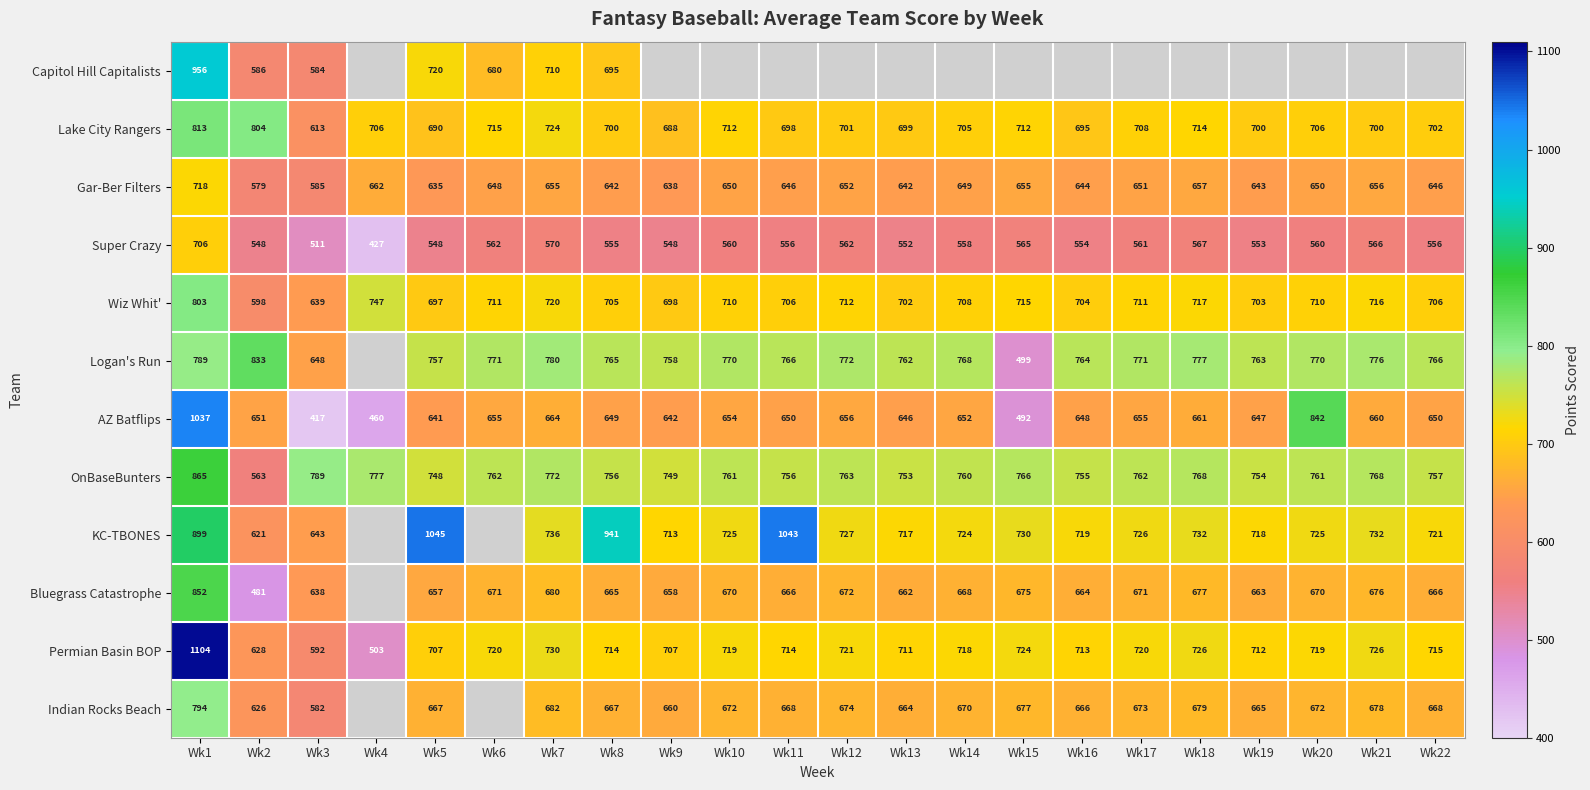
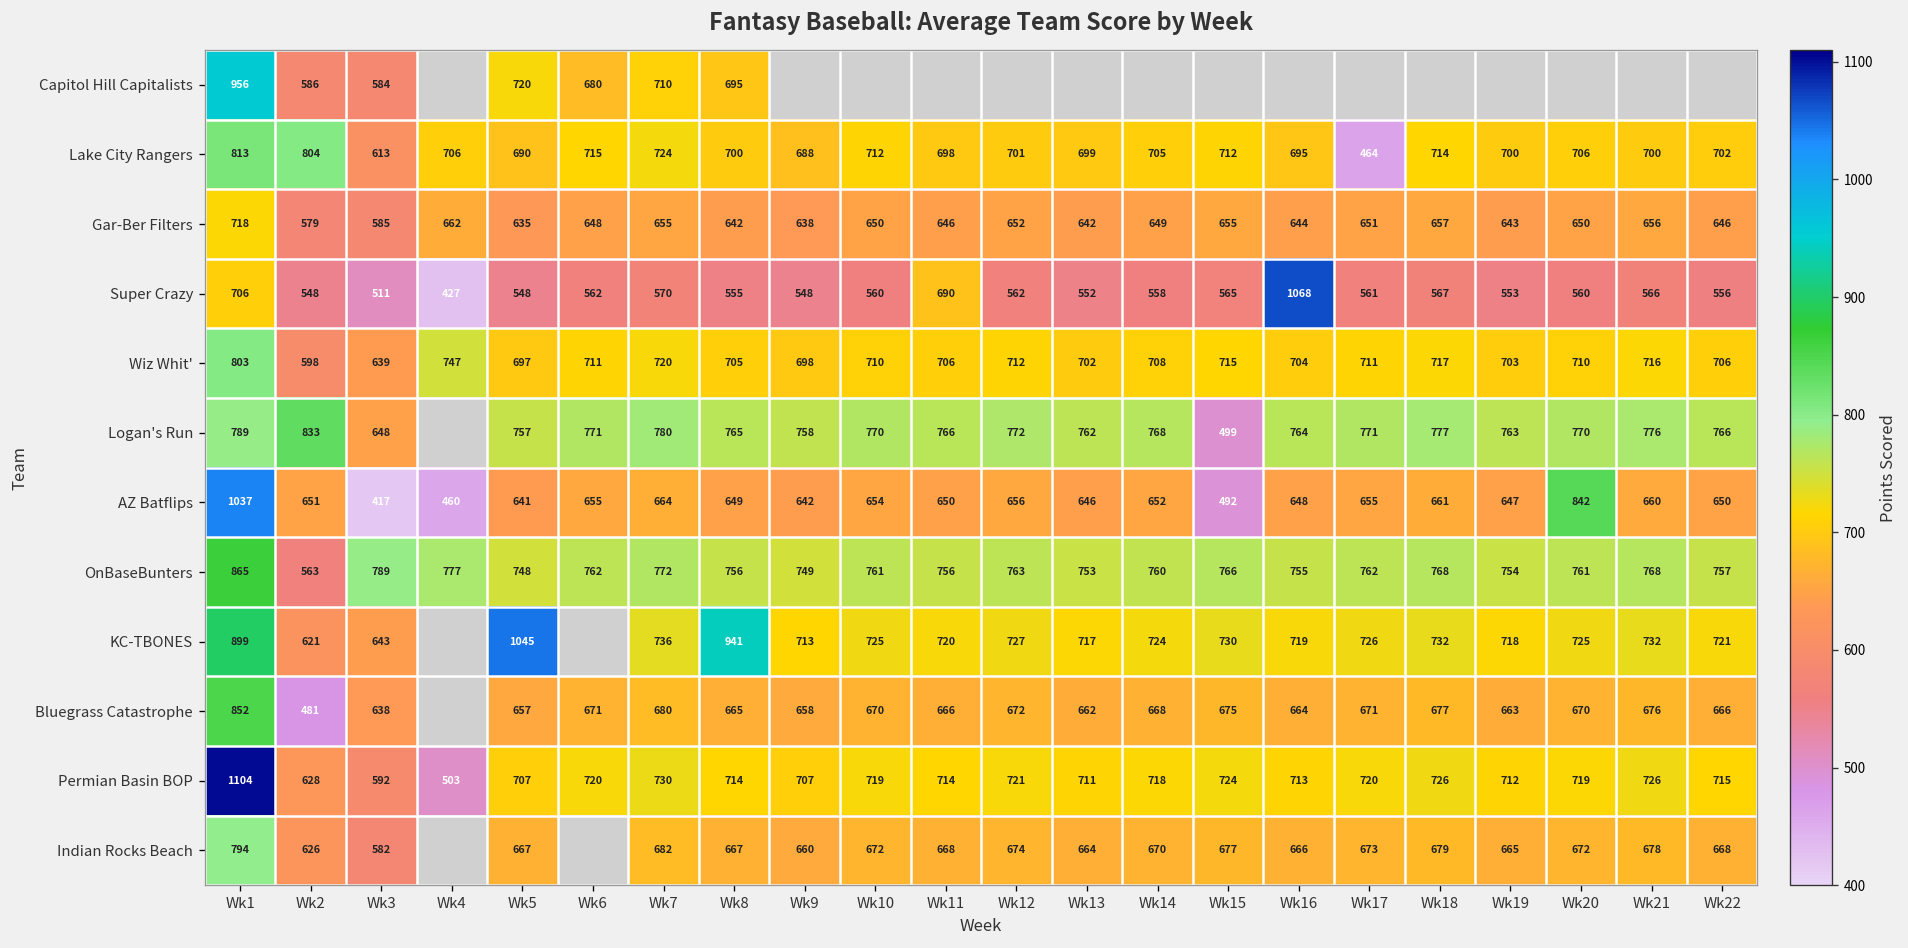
Lake City Rangers, Wk17: 708 -> 464
Super Crazy, Wk11: 556 -> 690
Super Crazy, Wk16: 554 -> 1068
KC-TBONES, Wk11: 1043 -> 720
